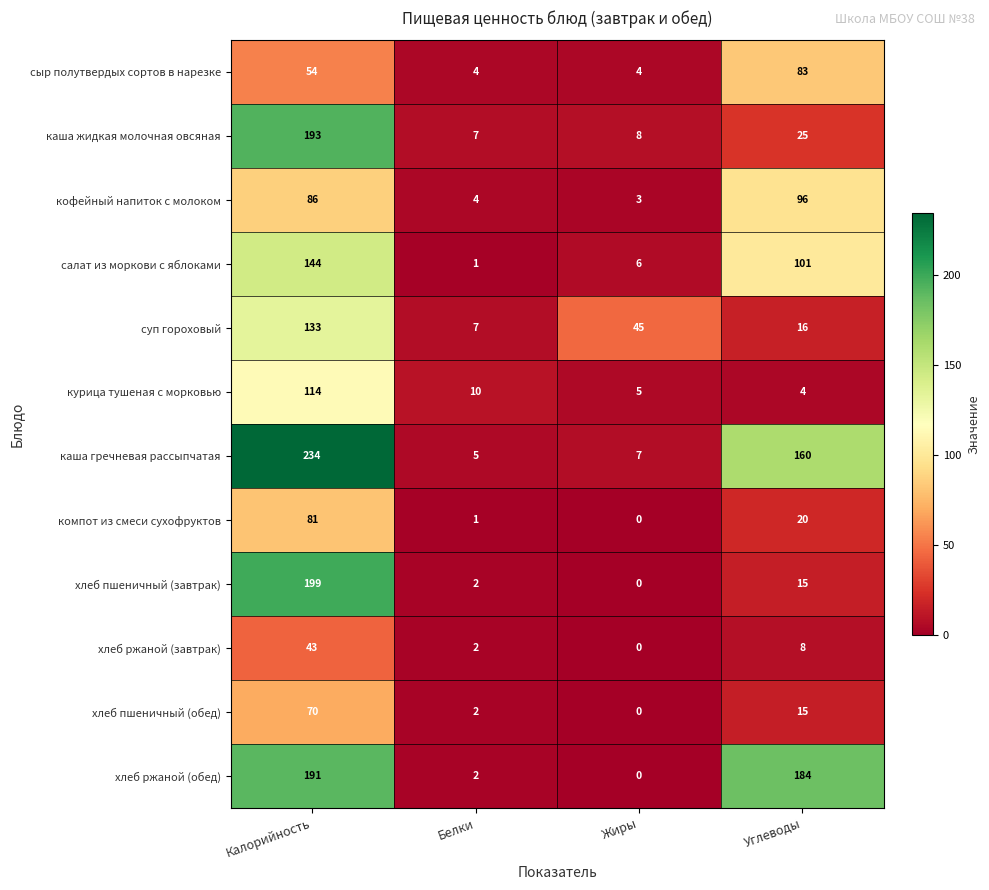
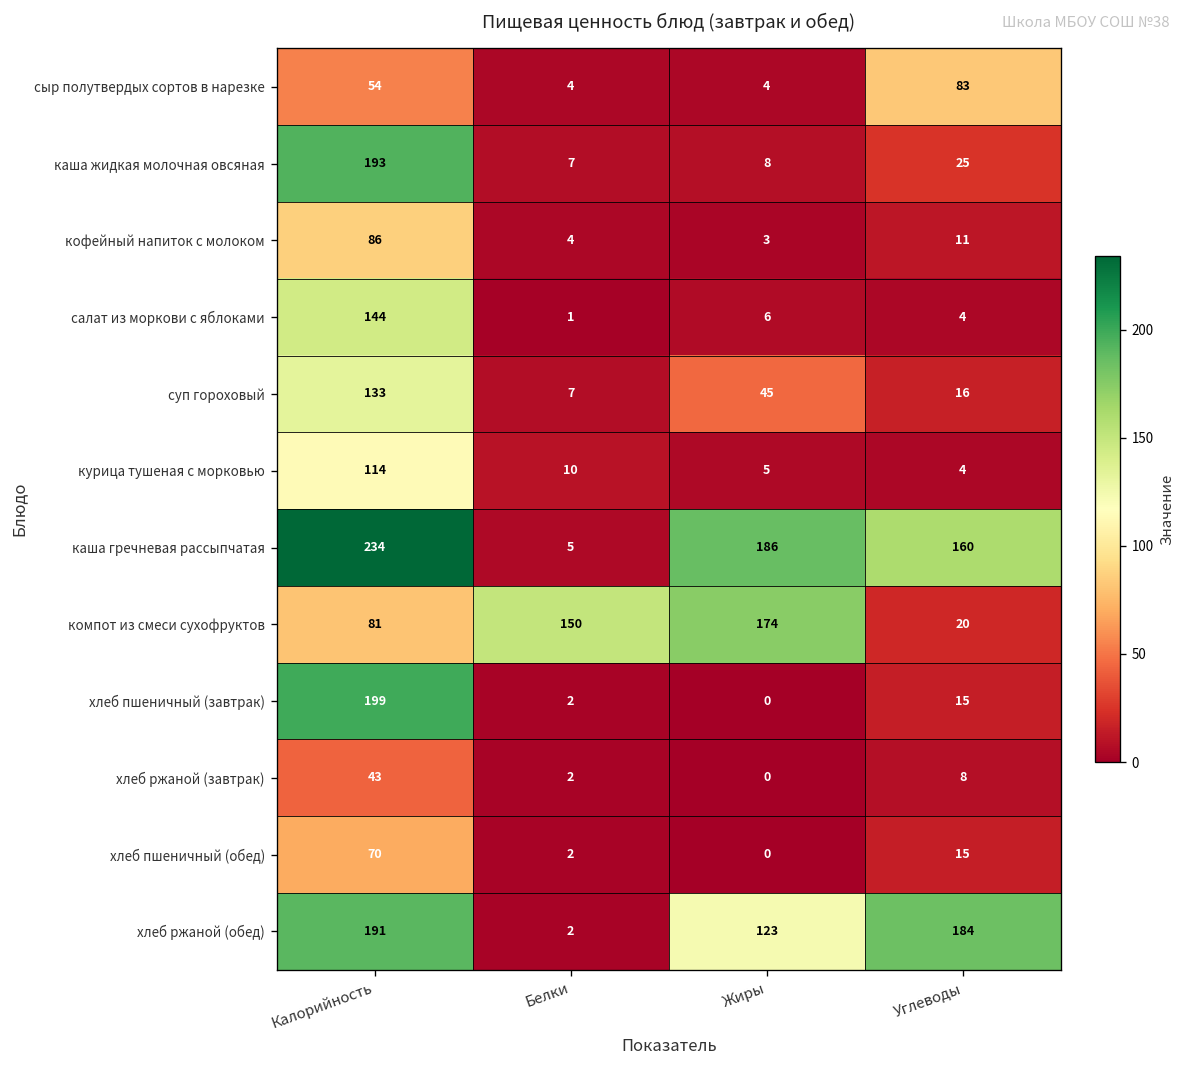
кофейный напиток с молоком, Углеводы: 96 -> 11
салат из моркови с яблоками, Углеводы: 101 -> 4
каша гречневая рассыпчатая, Жиры: 7 -> 186
компот из смеси сухофруктов, Белки: 1 -> 150
компот из смеси сухофруктов, Жиры: 0 -> 174
хлеб ржаной (обед), Жиры: 0 -> 123
